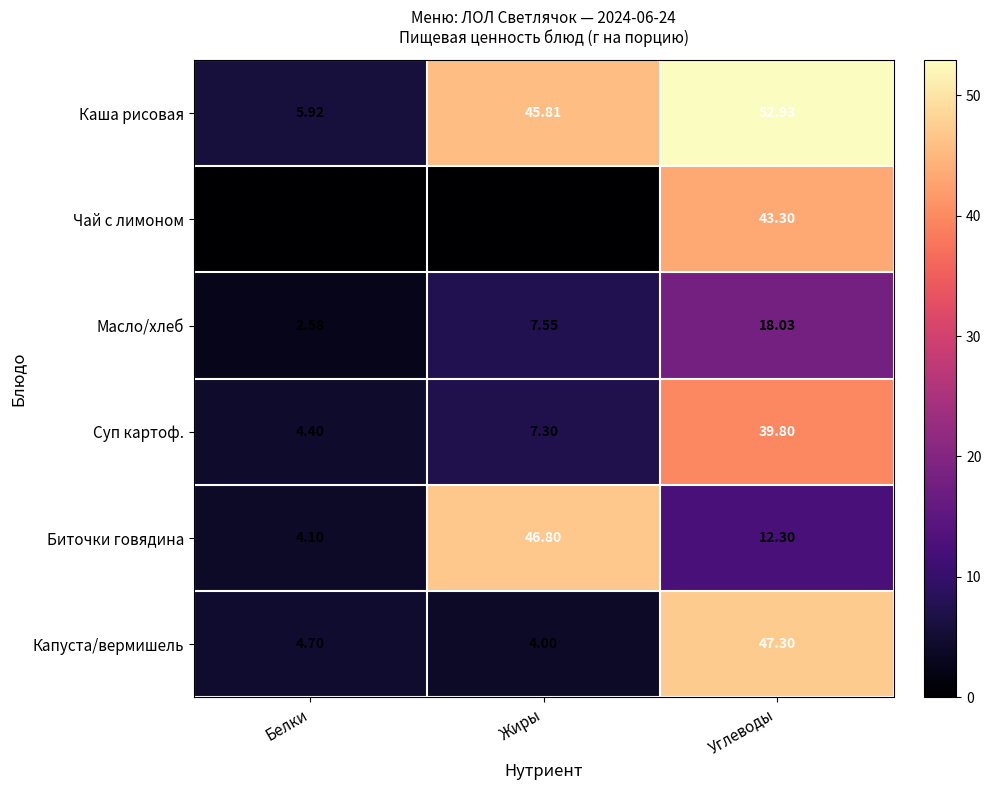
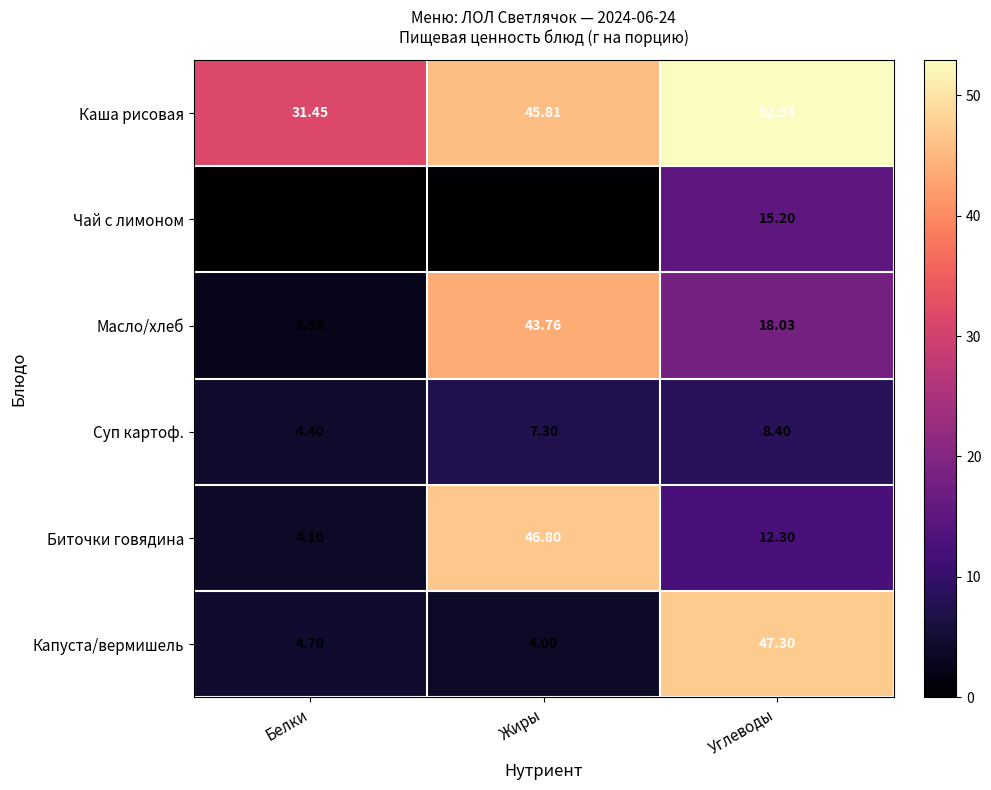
Каша рисовая, Белки: 5.92 -> 31.45
Чай с лимоном, Углеводы: 43.30 -> 15.20
Масло/хлеб, Жиры: 7.55 -> 43.76
Суп картоф., Углеводы: 39.80 -> 8.40
